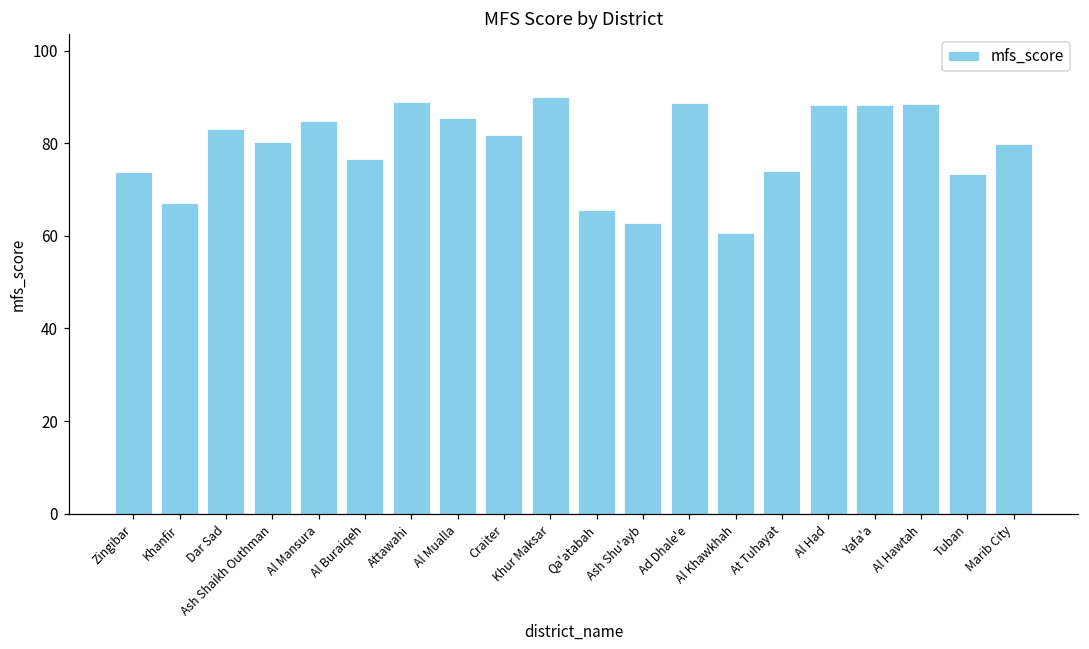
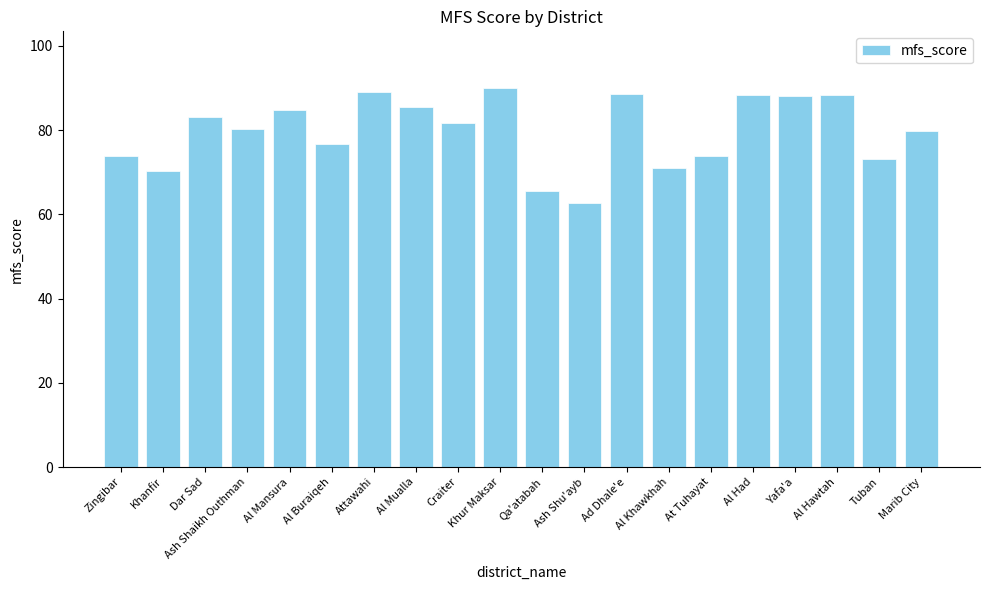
Khanfir: 67 -> 70
Al Khawkhah: 61 -> 71
